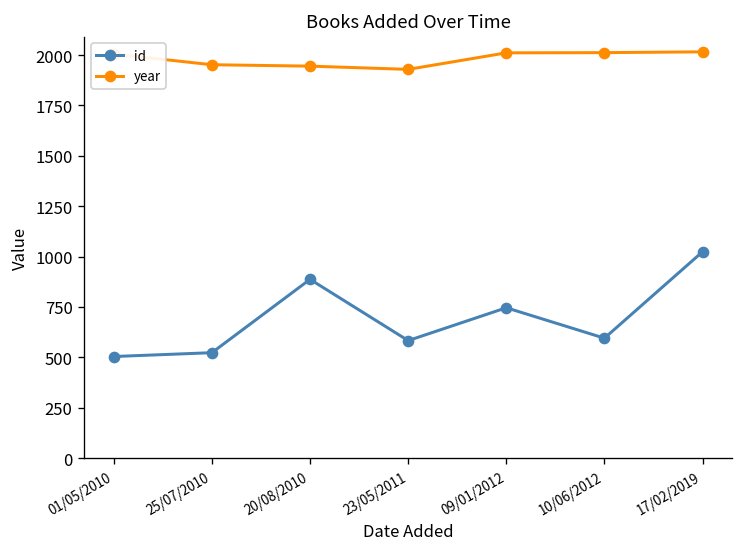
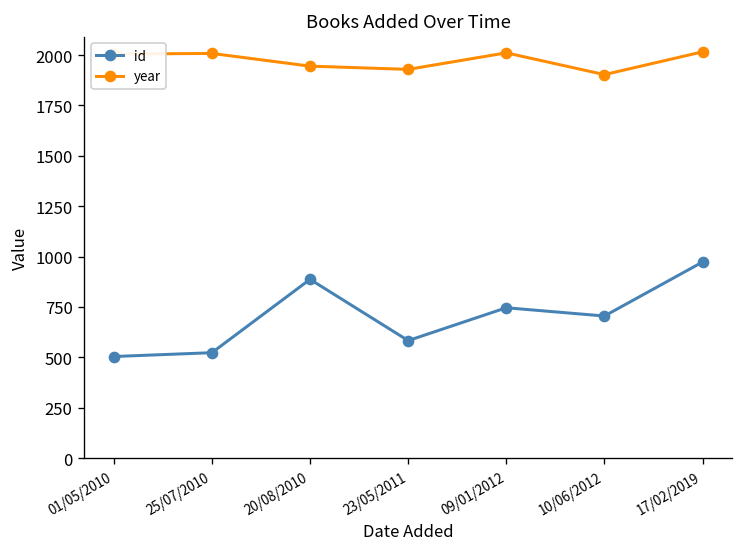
year, 25/07/2010: 1950 -> 2010
id, 10/06/2012: 600 -> 710
year, 10/06/2012: 2010 -> 1900
id, 17/02/2019: 1020 -> 970
